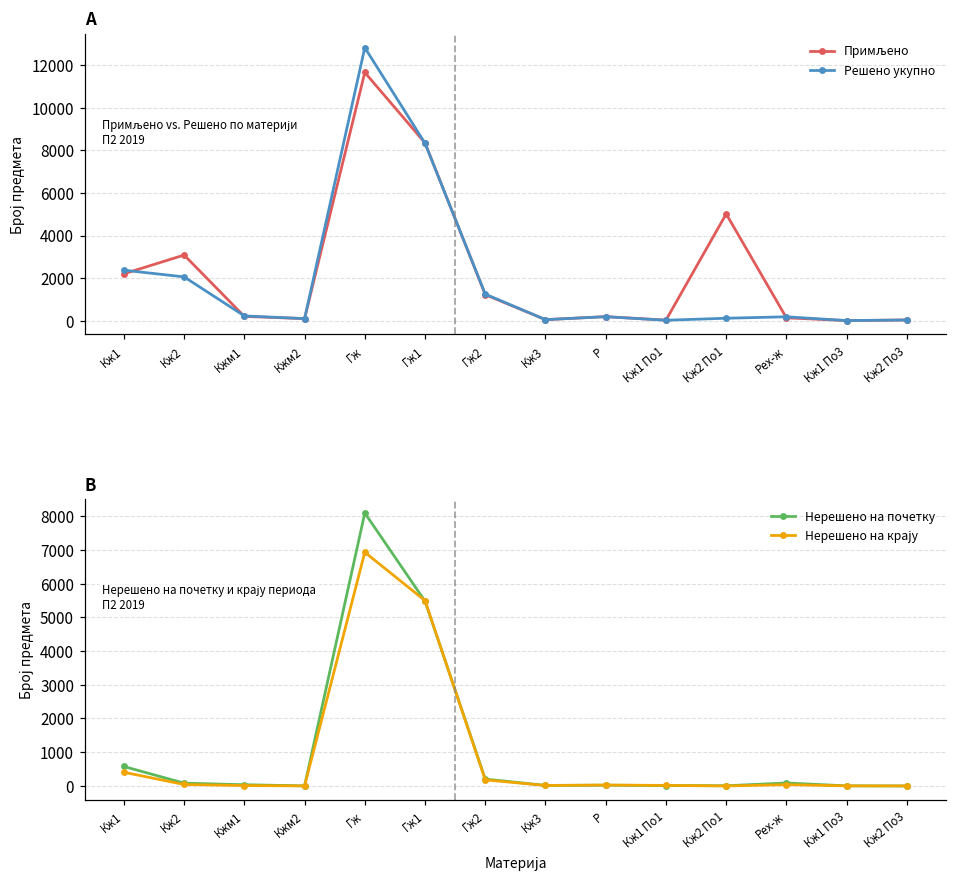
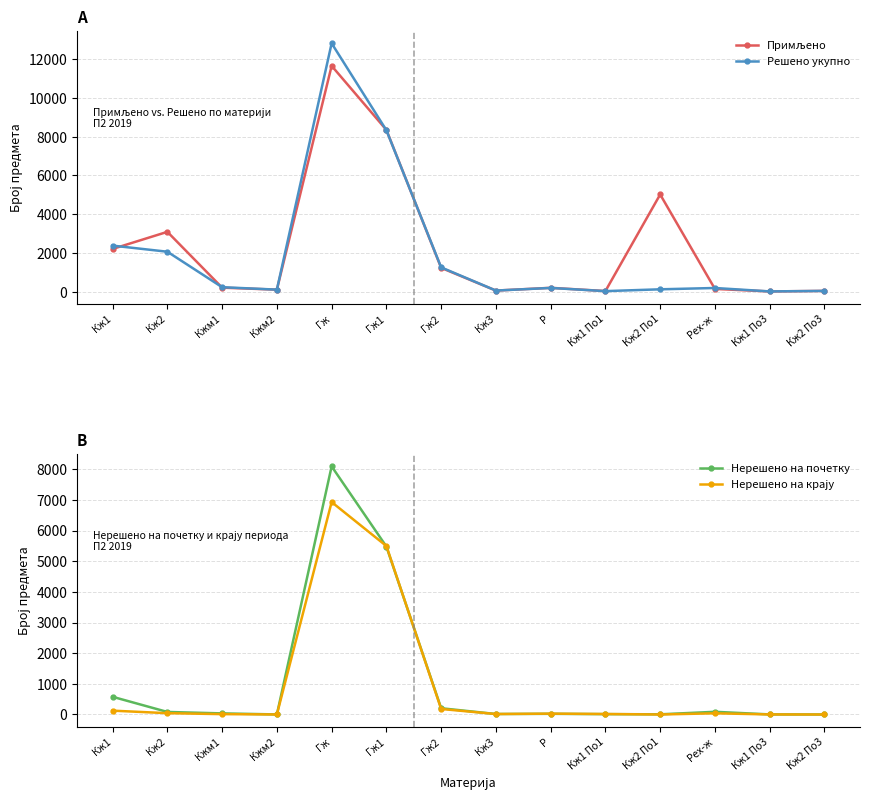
B, Нерешено на крају, Кж1: 400 -> 100
